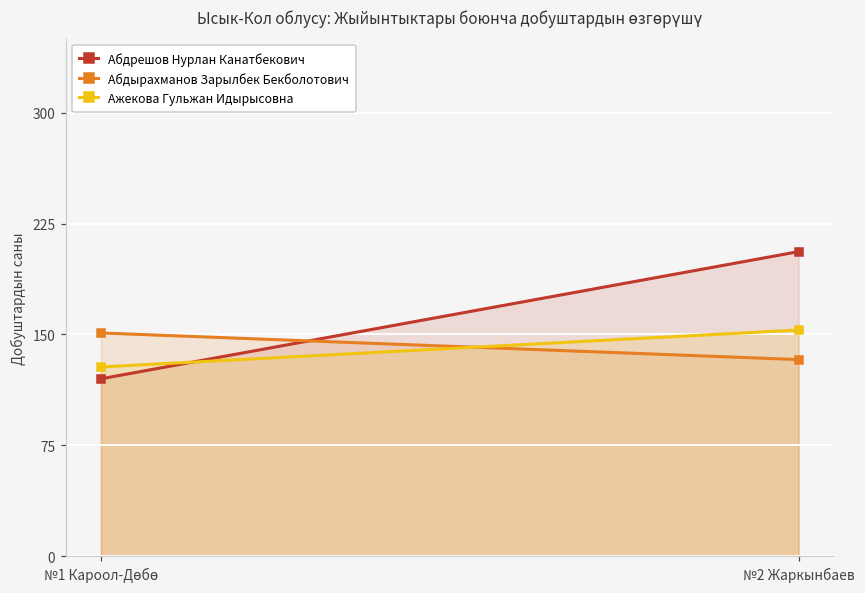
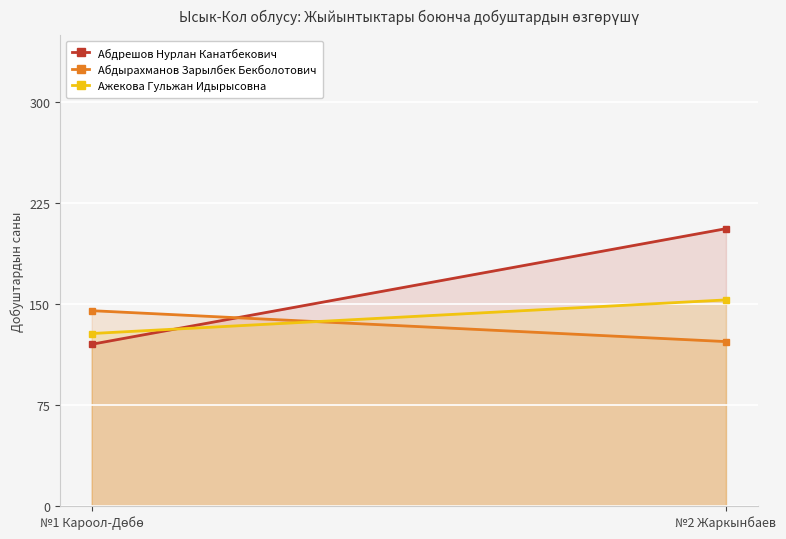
Абдырахманов Зарылбек Бекболотович, №1 Кароол-Дөбө: 151 -> 145
Абдырахманов Зарылбек Бекболотович, №2 Жаркынбаев: 133 -> 122
